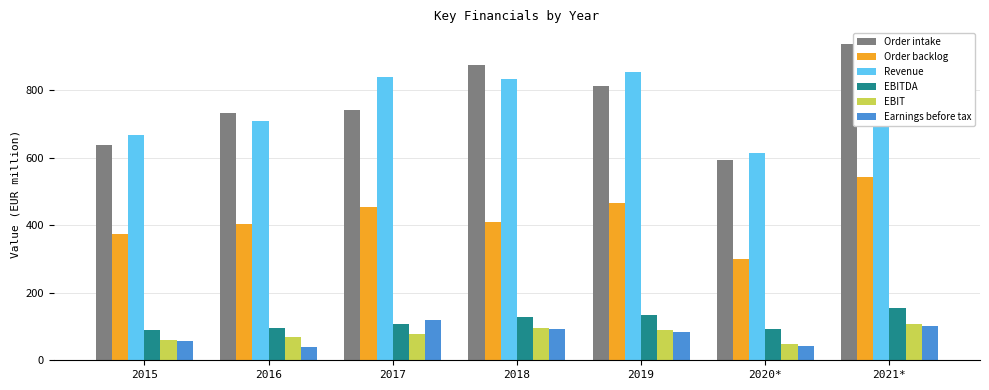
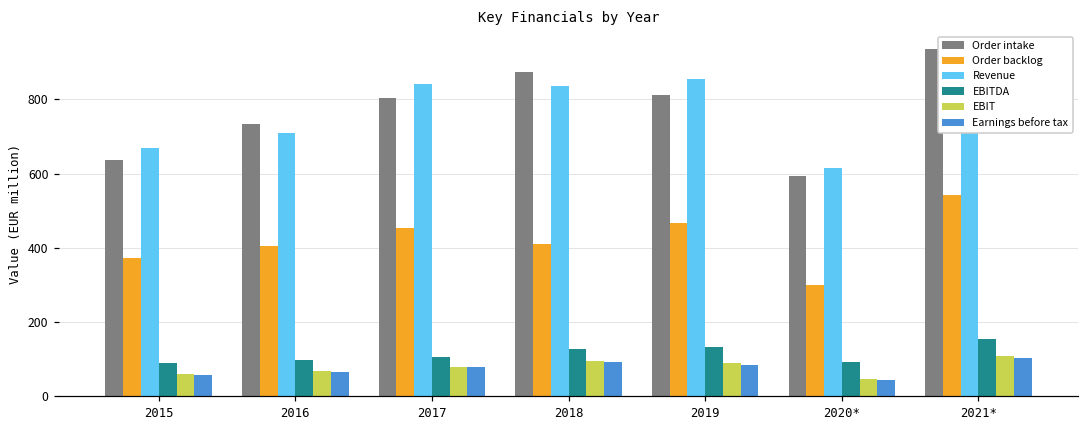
Earnings before tax, 2016: 40 -> 60
Order intake, 2017: 740 -> 800
Earnings before tax, 2017: 120 -> 80
